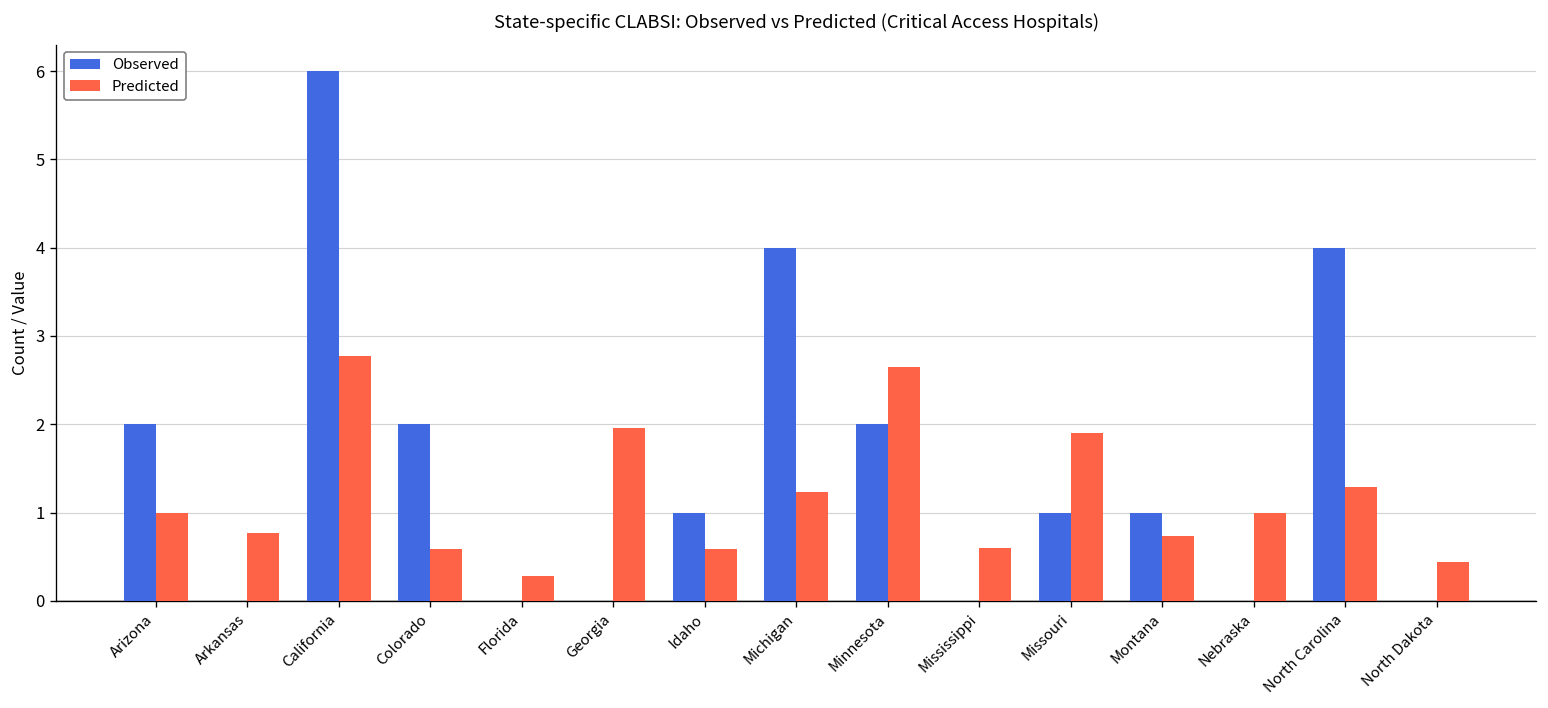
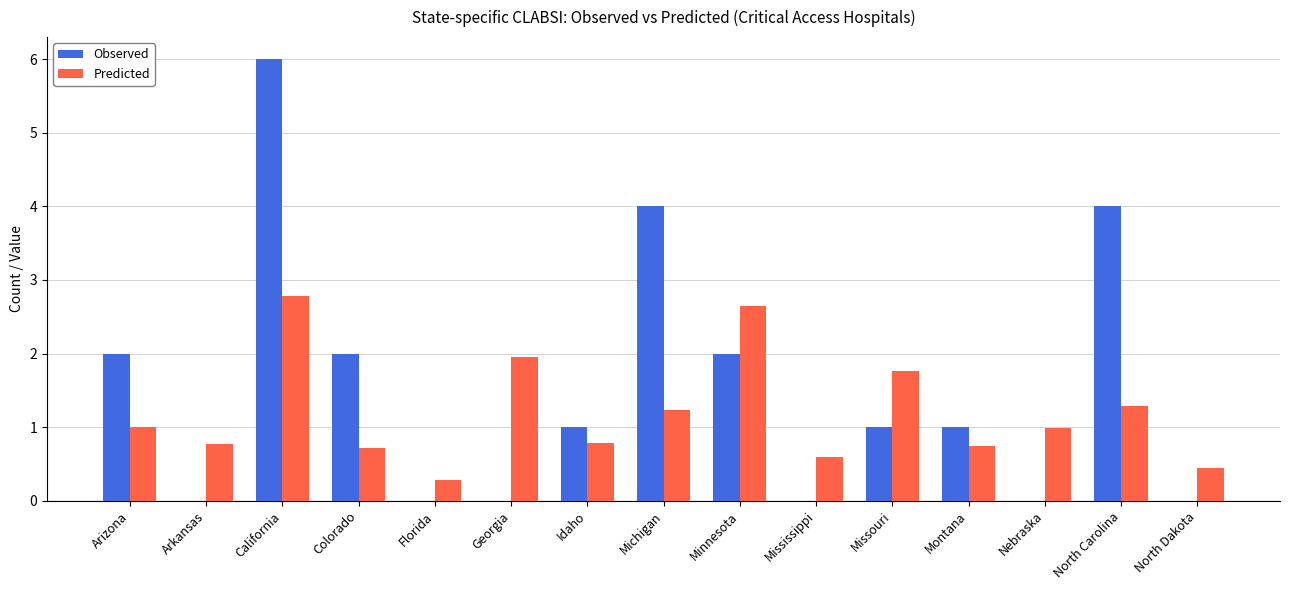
Predicted, Colorado: 0.6 -> 0.7
Predicted, Idaho: 0.6 -> 0.8
Predicted, Missouri: 1.9 -> 1.8
